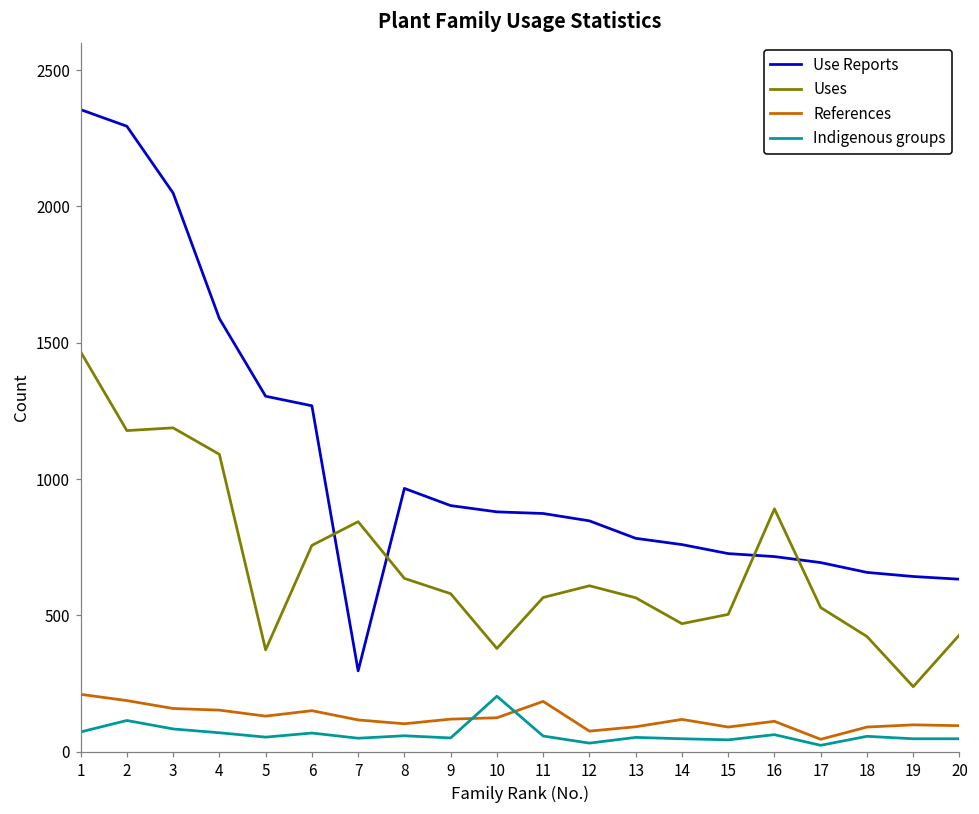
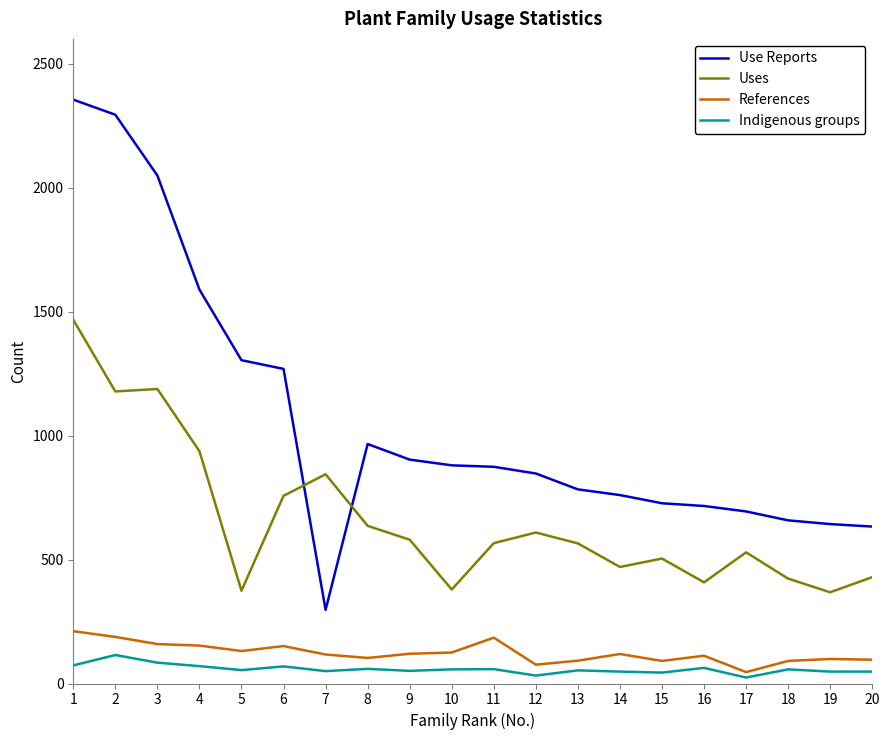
Uses, 4: 1090 -> 940
Indigenous groups, 10: 200 -> 60
Uses, 16: 890 -> 410
Uses, 19: 240 -> 370
